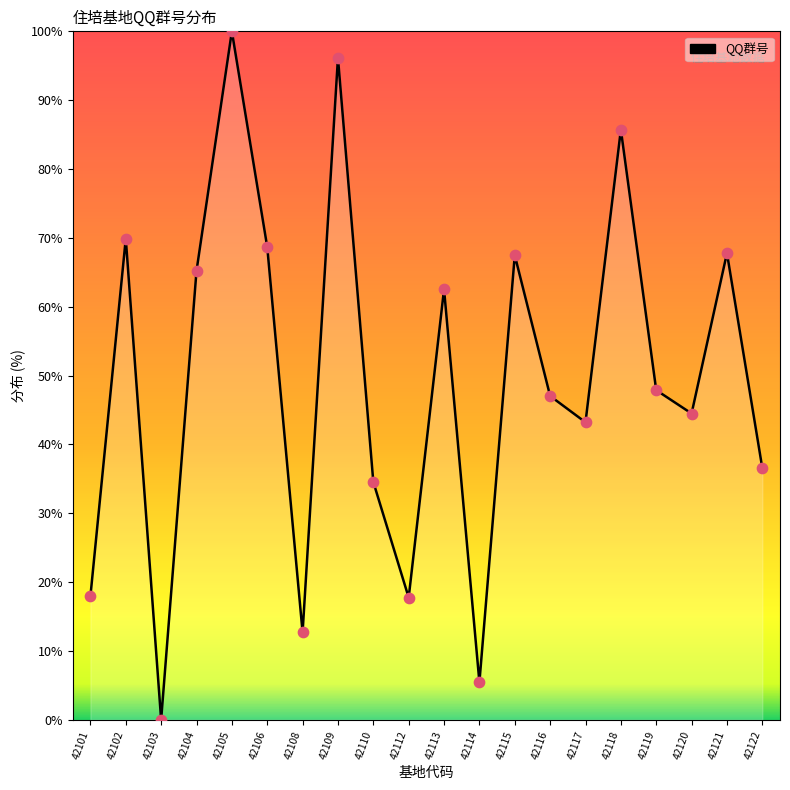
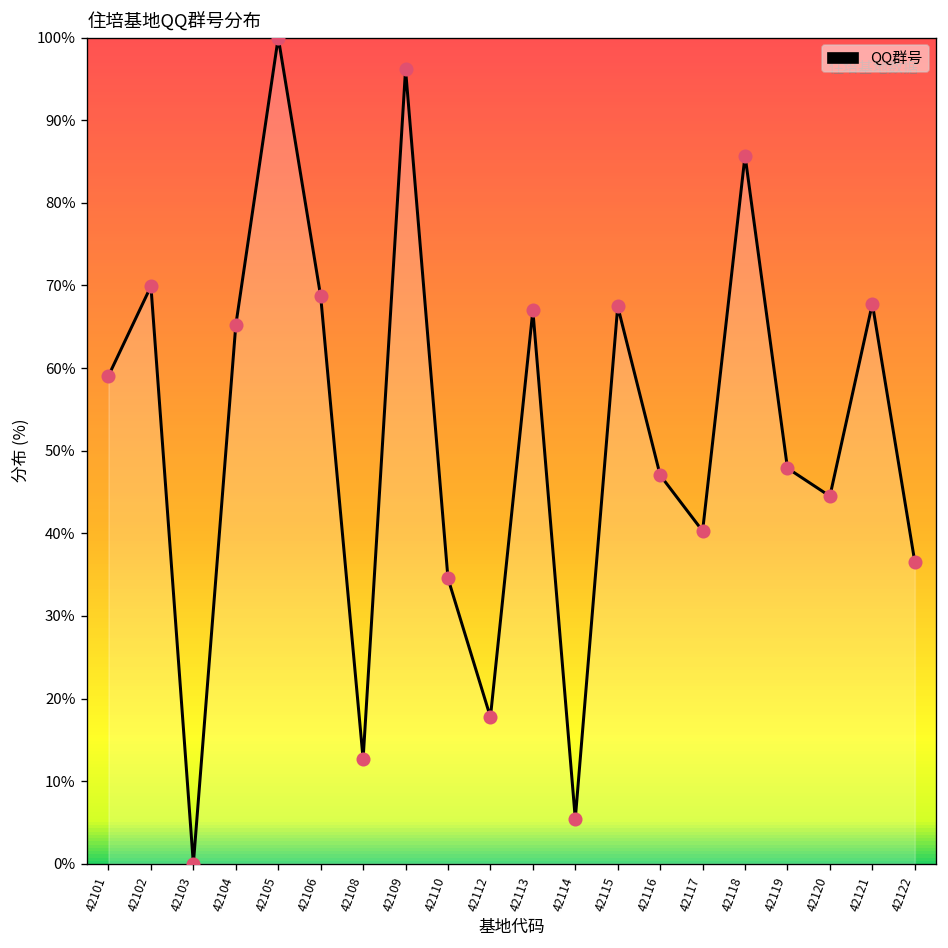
42101: 18% -> 59%
42113: 63% -> 67%
42117: 43% -> 40%
